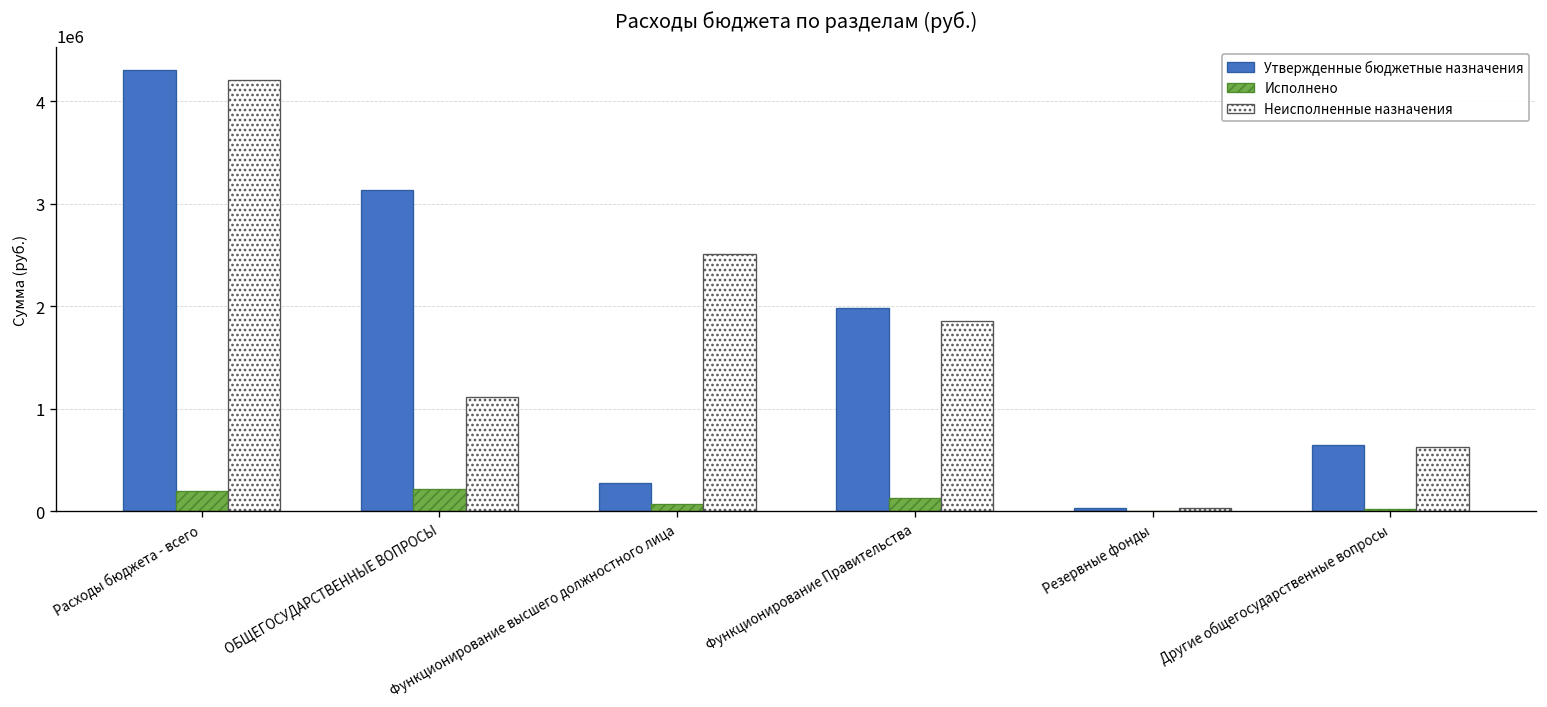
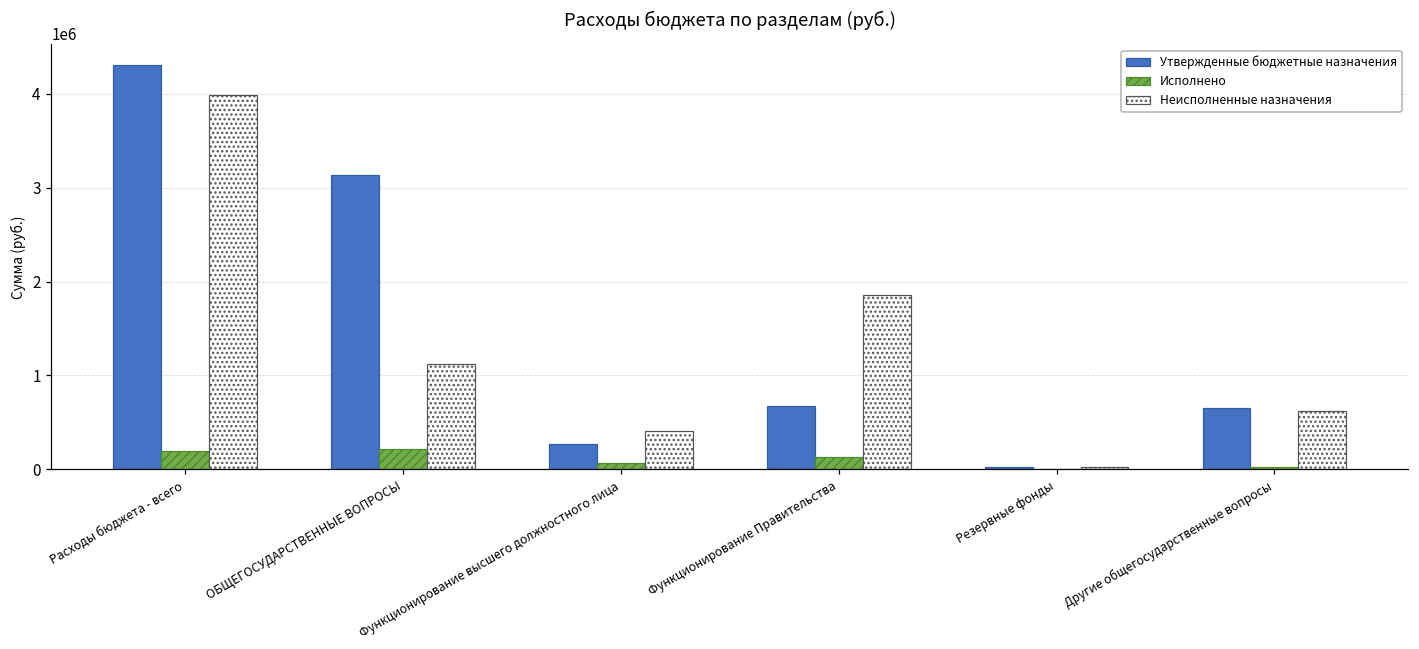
Неисполненные назначения, Расходы бюджета - всего: 4200000 -> 4000000
Неисполненные назначения, Функционирование высшего должностного лица: 2500000 -> 400000
Утвержденные бюджетные назначения, Функционирование Правительства: 2000000 -> 700000
